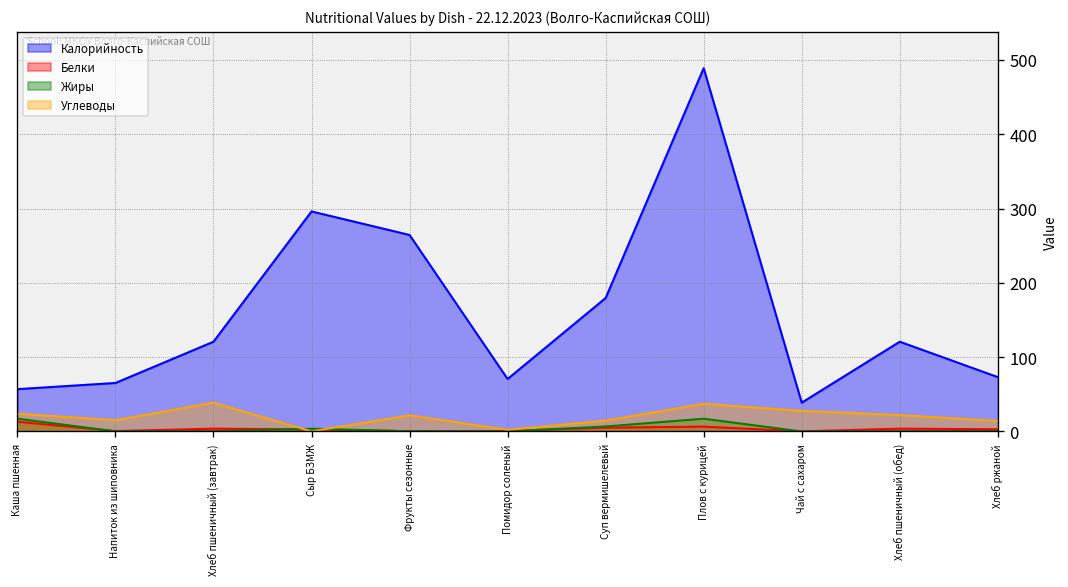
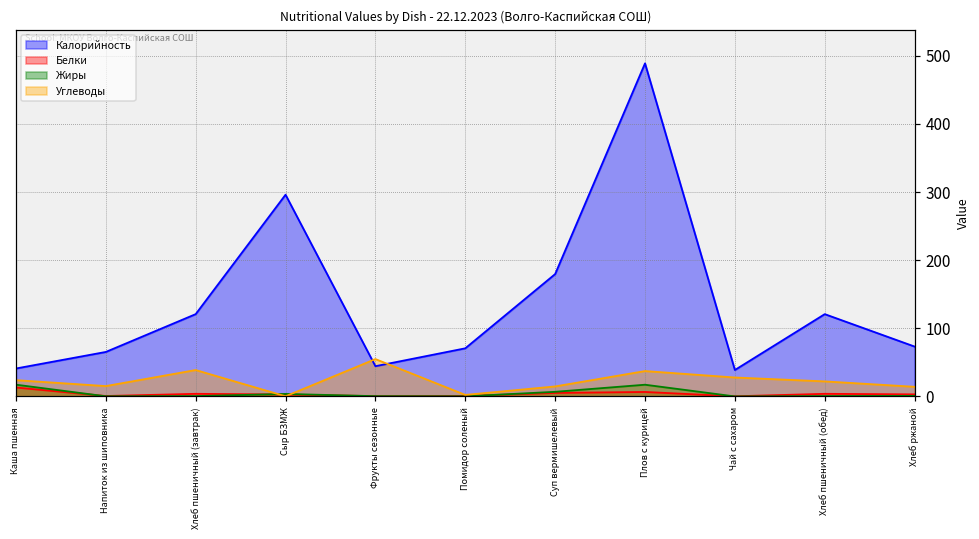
Калорийность, Каша пшенная: 60 -> 40
Калорийность, Фрукты сезонные: 260 -> 40
Углеводы, Фрукты сезонные: 20 -> 50
